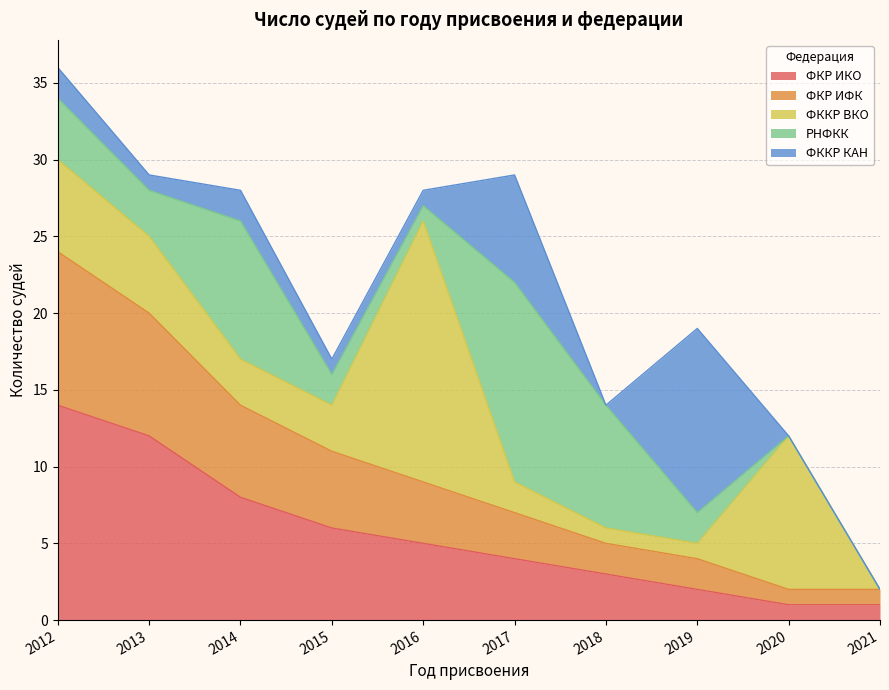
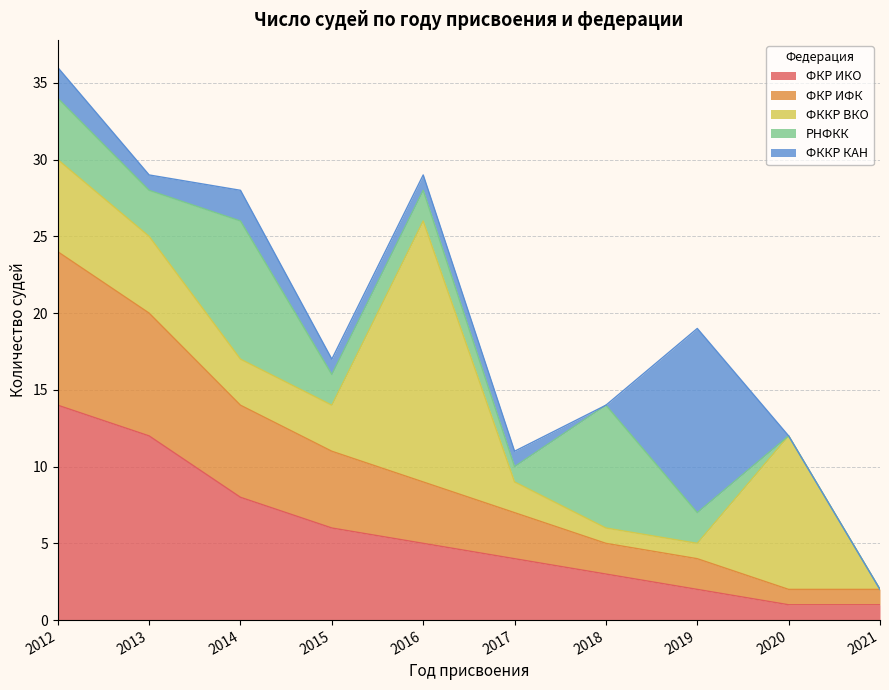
РНФКК, 2016: 1 -> 2
РНФКК, 2017: 13 -> 1
ФККР КАН, 2017: 7 -> 1
